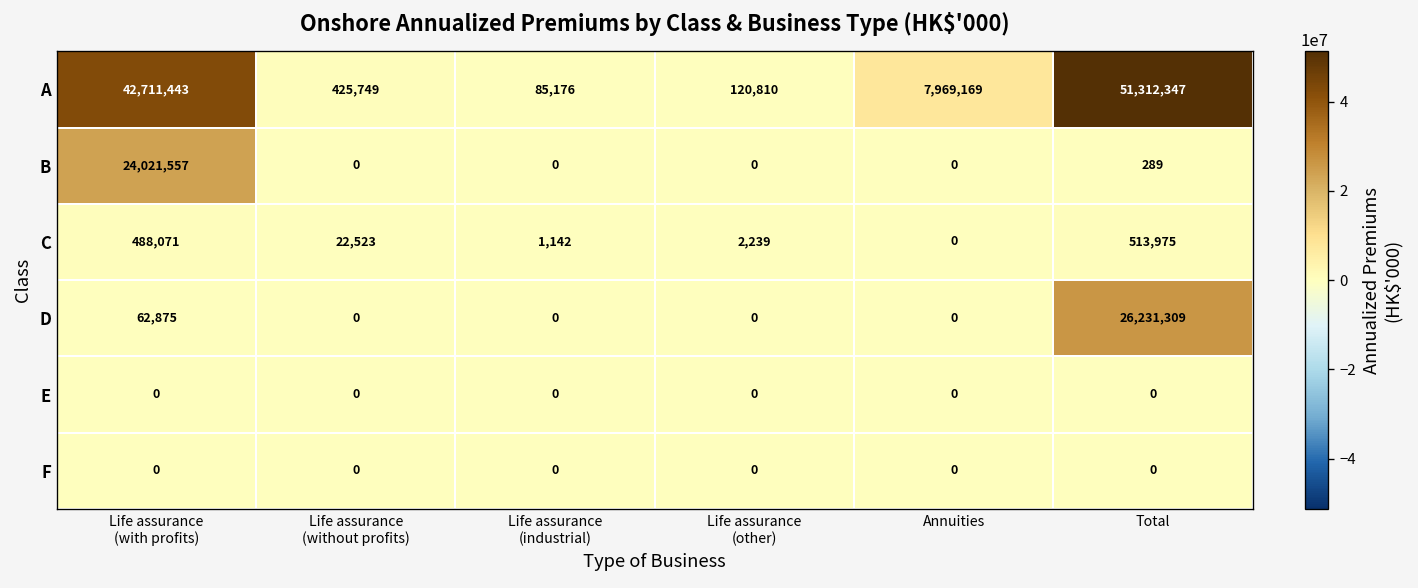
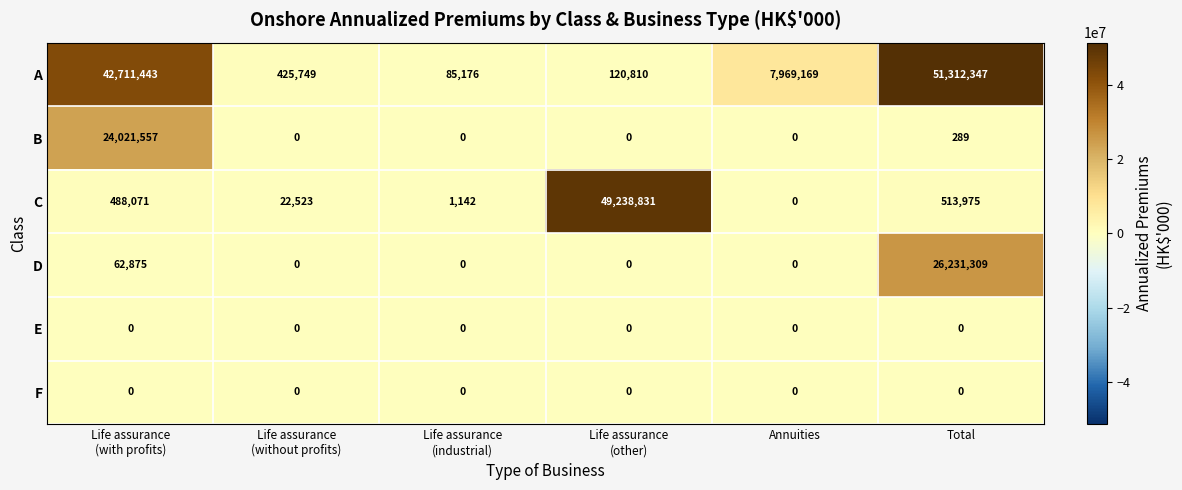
C, Life assurance (other): 2,239 -> 49,238,831
